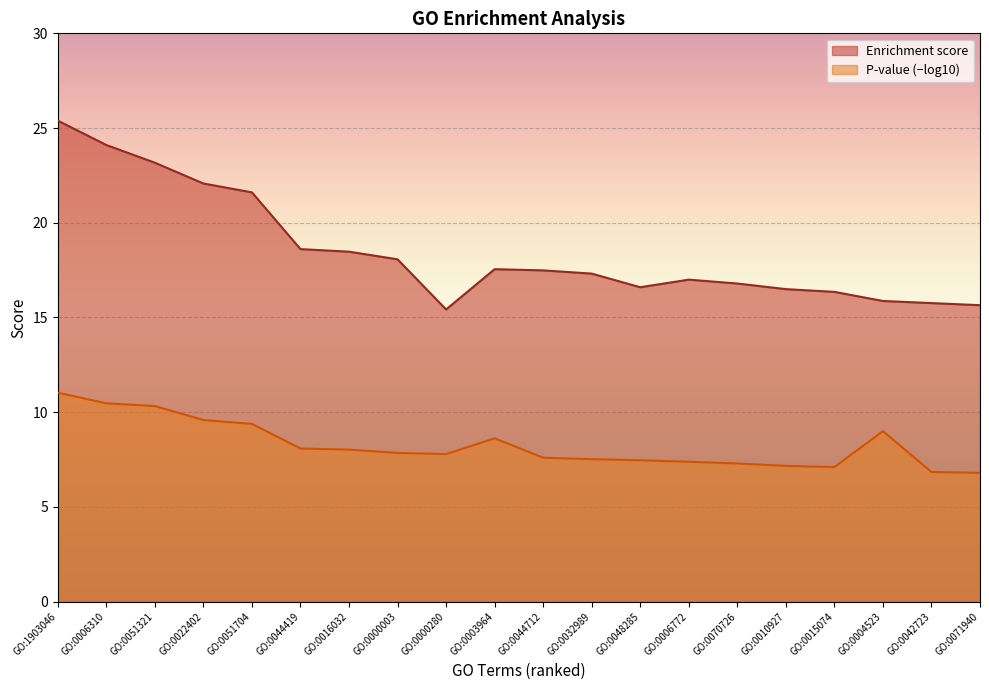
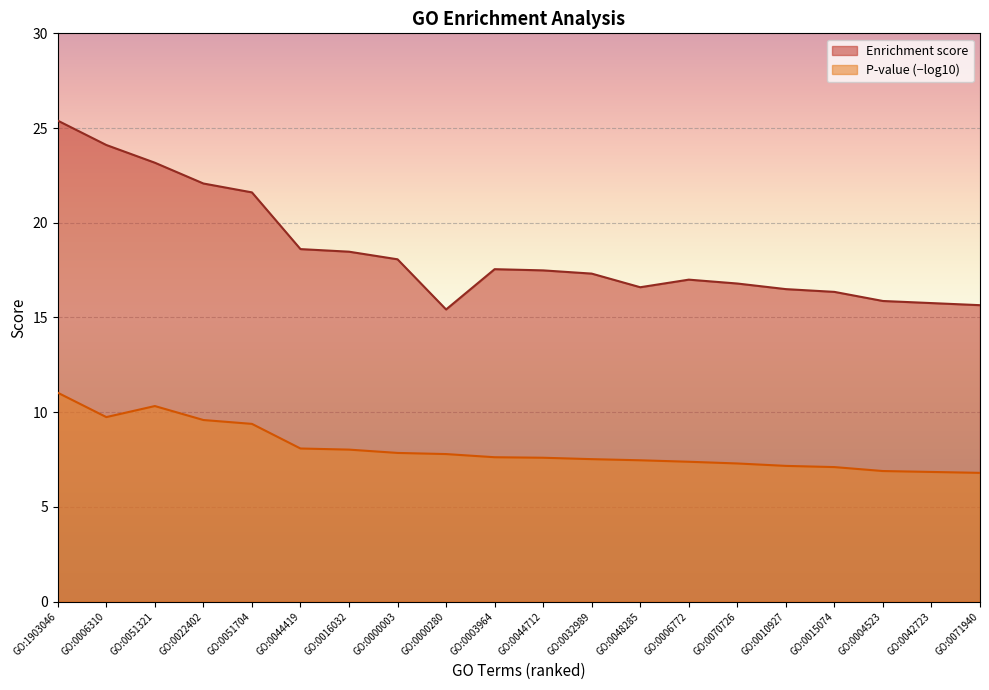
P-value (−log10), GO:0006310: 10.5 -> 9.7
P-value (−log10), GO:0003964: 8.6 -> 7.6
P-value (−log10), GO:0004523: 9.0 -> 6.9
